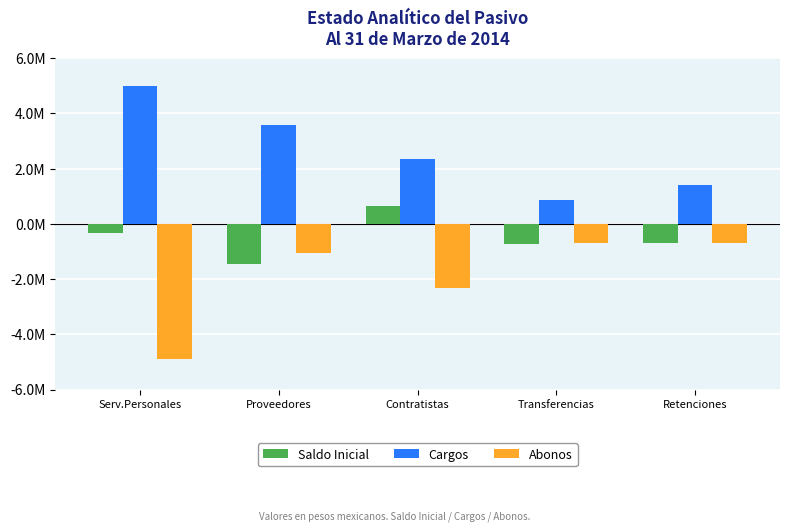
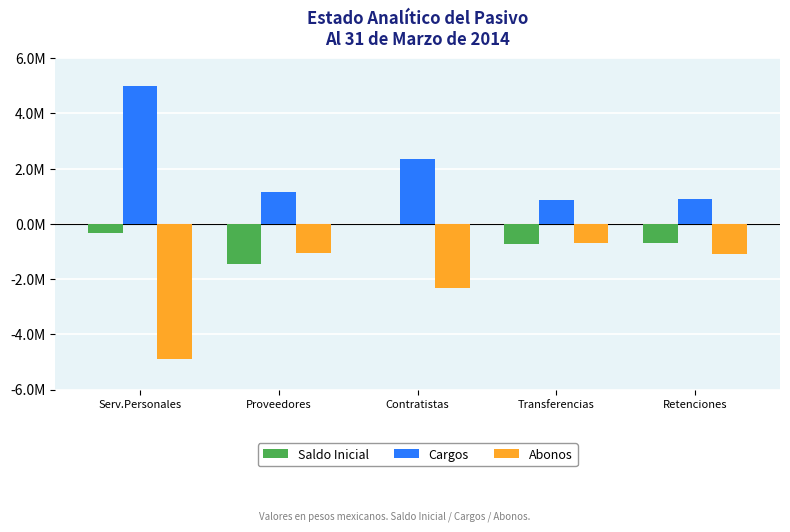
Cargos, Proveedores: 3600000 -> 1200000
Saldo Inicial, Contratistas: 600000 -> 0
Cargos, Retenciones: 1400000 -> 900000
Abonos, Retenciones: -700000 -> -1100000
